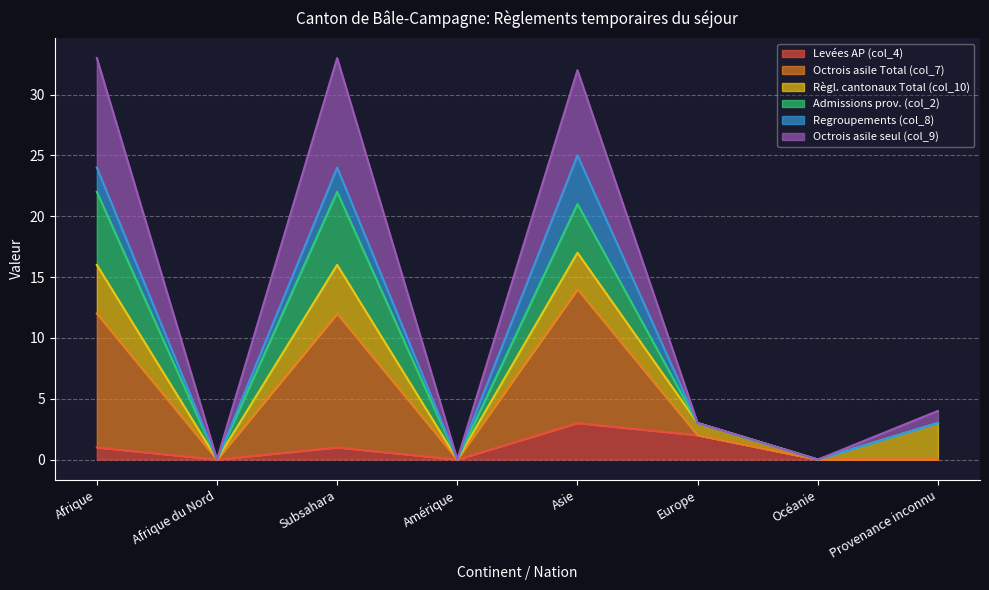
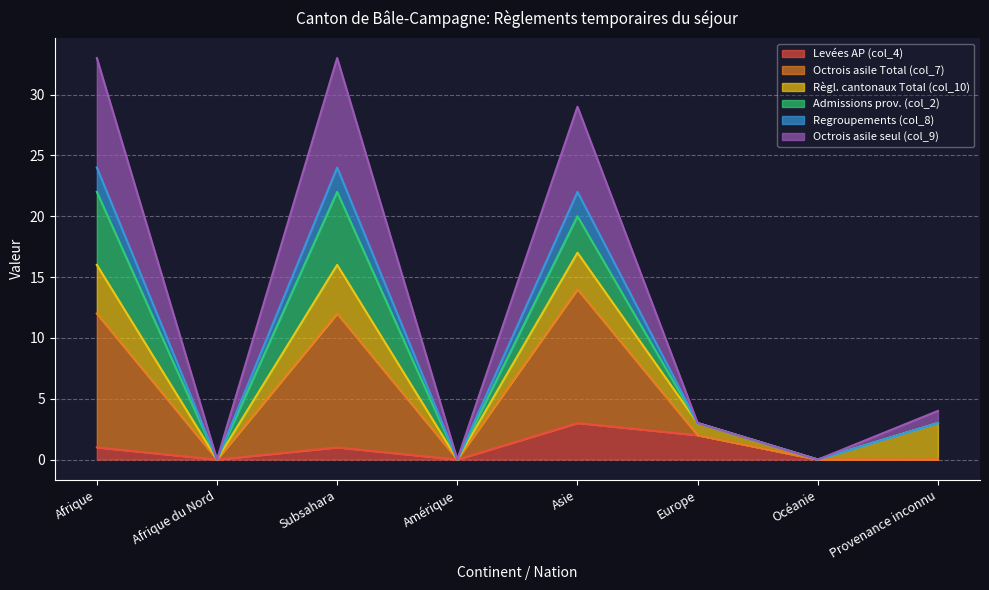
Admissions prov. (col_2), Asie: 4 -> 3
Regroupements (col_8), Asie: 4 -> 2
